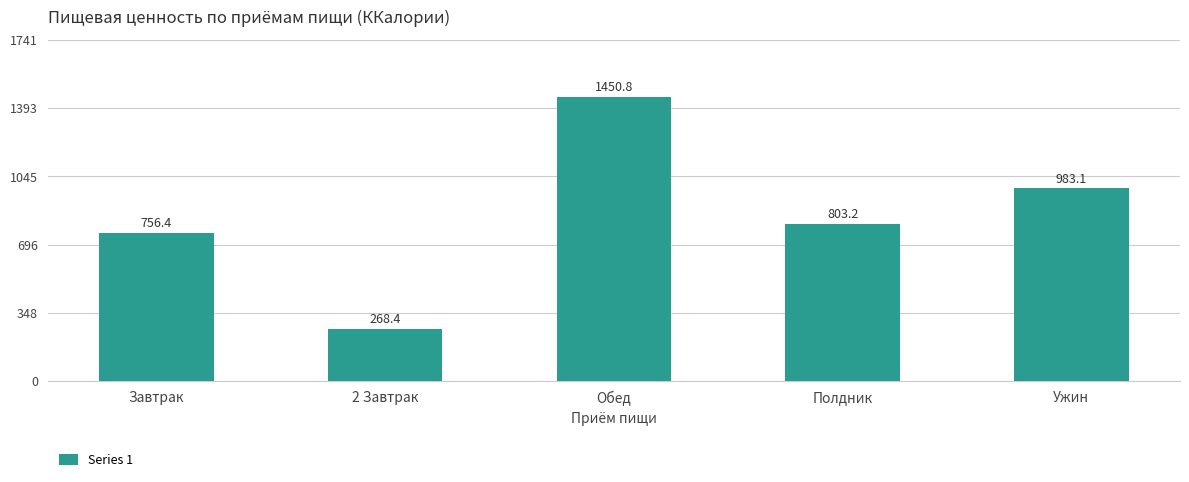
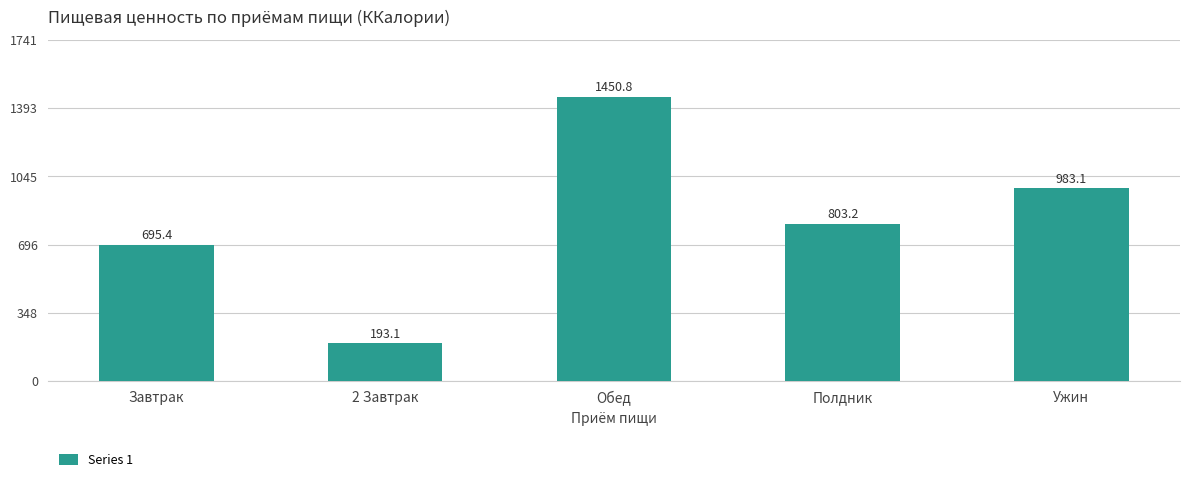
Завтрак: 756.4 -> 695.4
2 Завтрак: 268.4 -> 193.1
